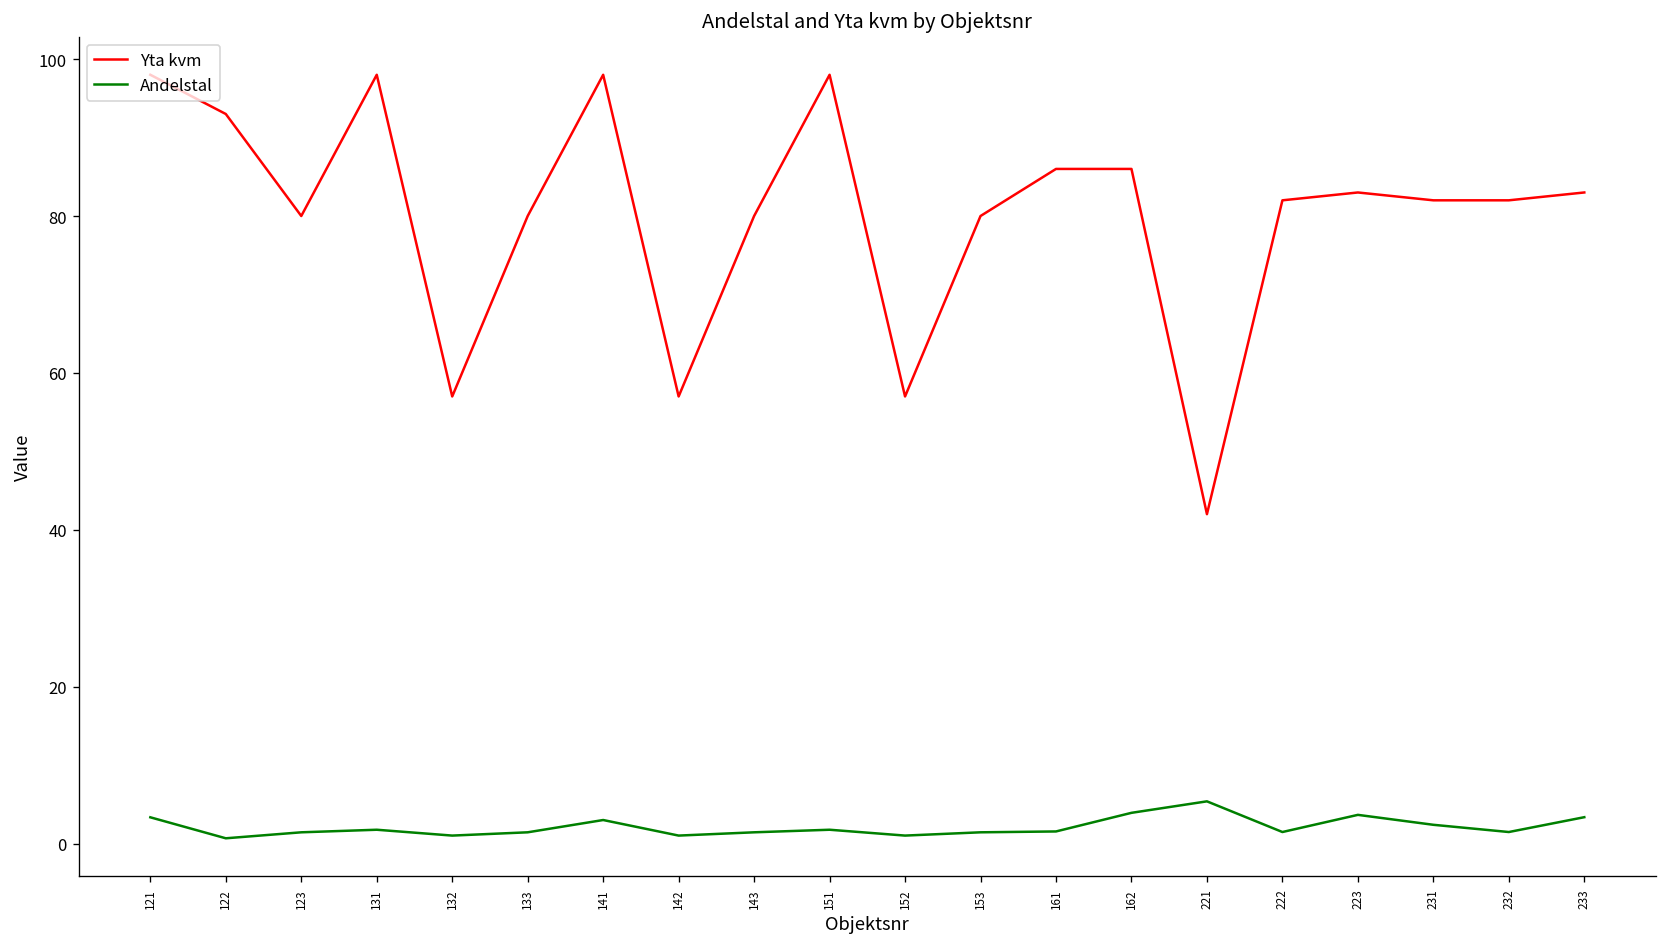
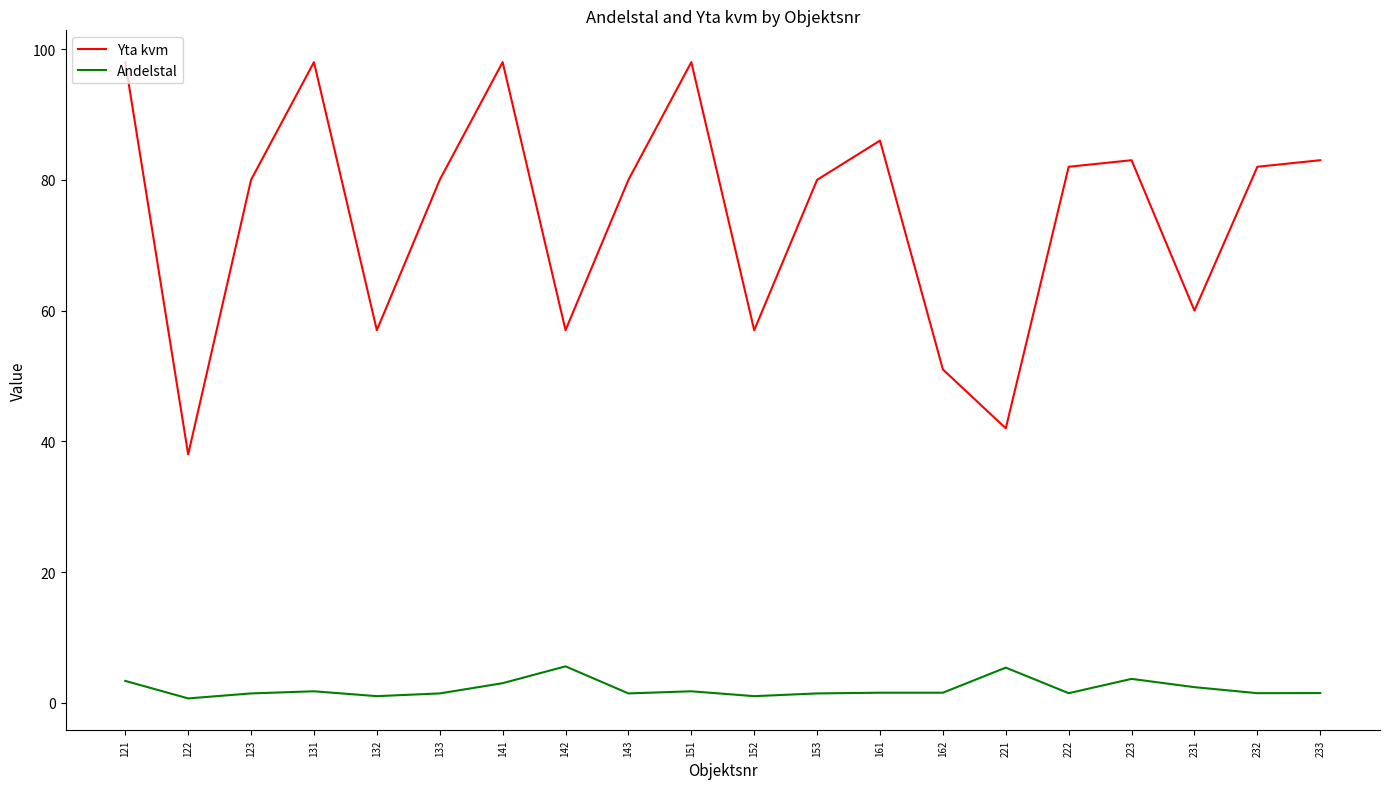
Yta kvm, 122: 93 -> 38
Andelstal, 142: 1 -> 6
Yta kvm, 162: 86 -> 51
Andelstal, 162: 4 -> 2
Yta kvm, 231: 82 -> 60
Andelstal, 233: 3 -> 2
